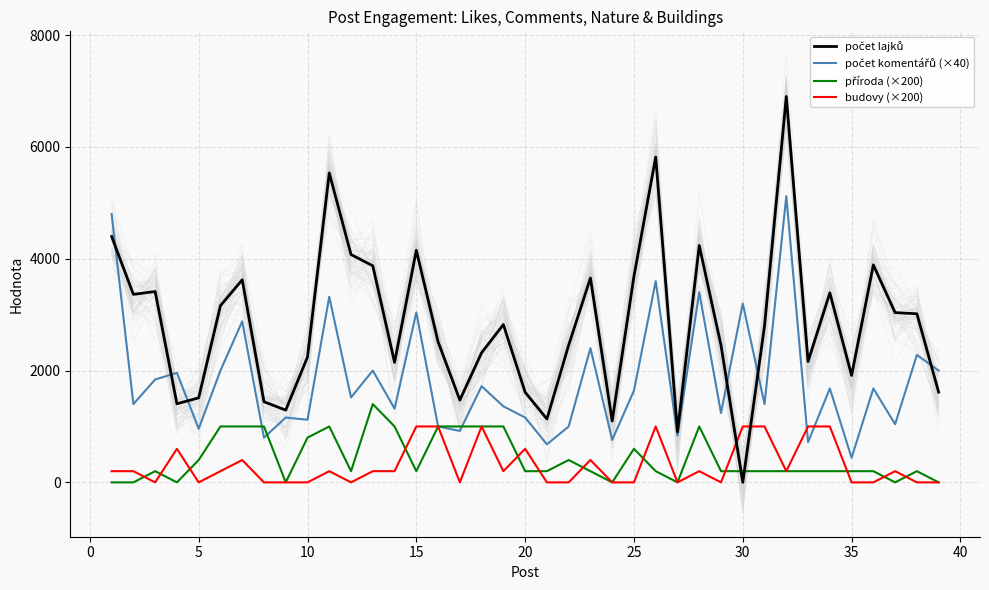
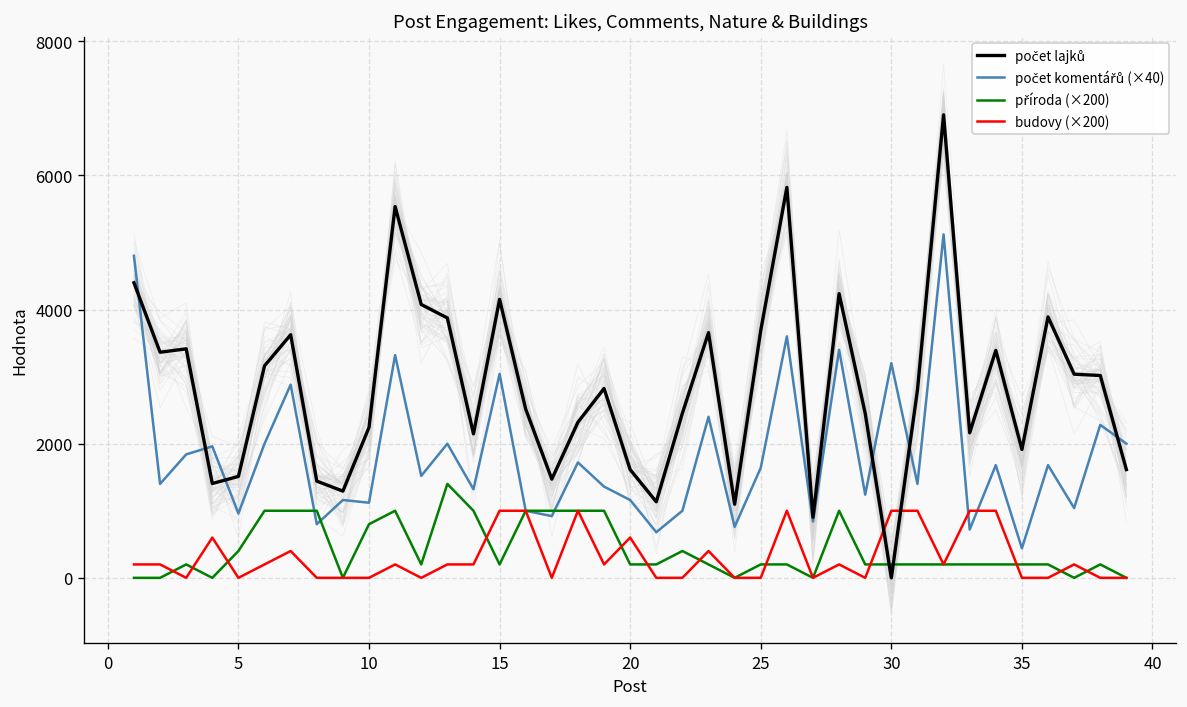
příroda (×200), 25: 600 -> 200
